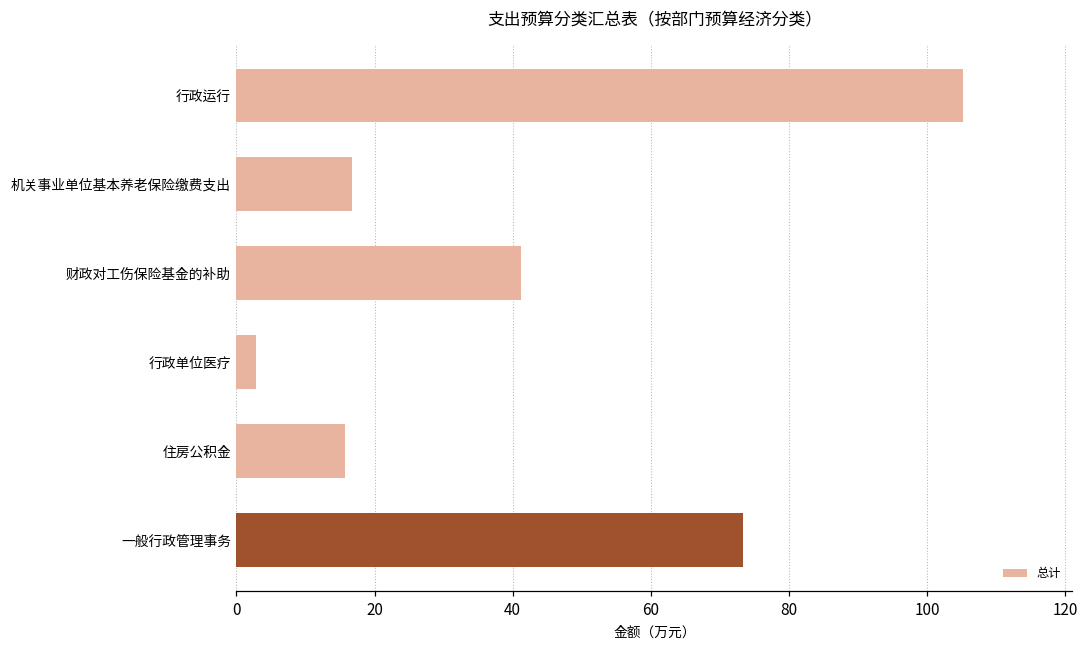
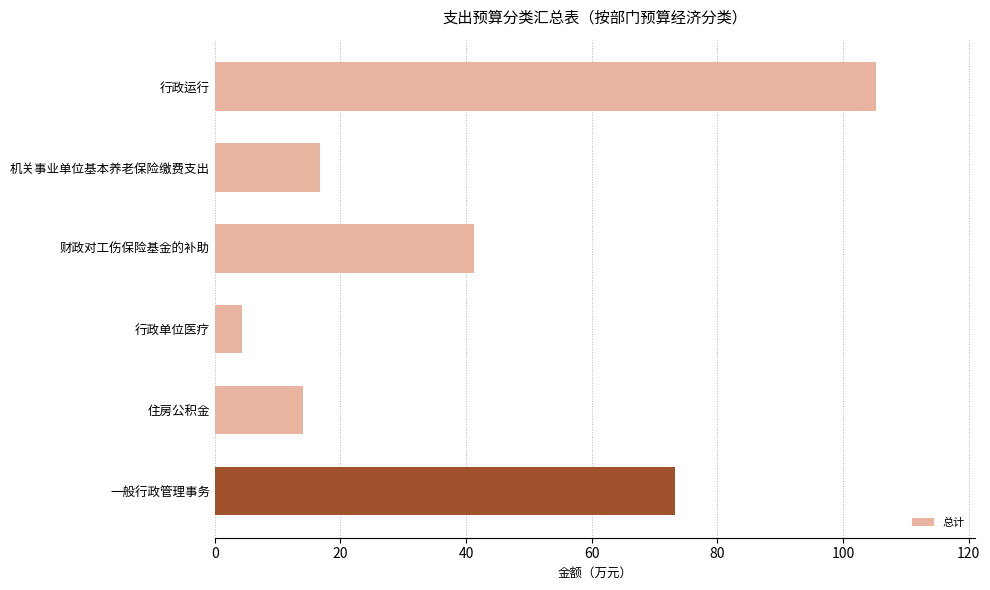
行政单位医疗: 3 -> 4
住房公积金: 16 -> 14
